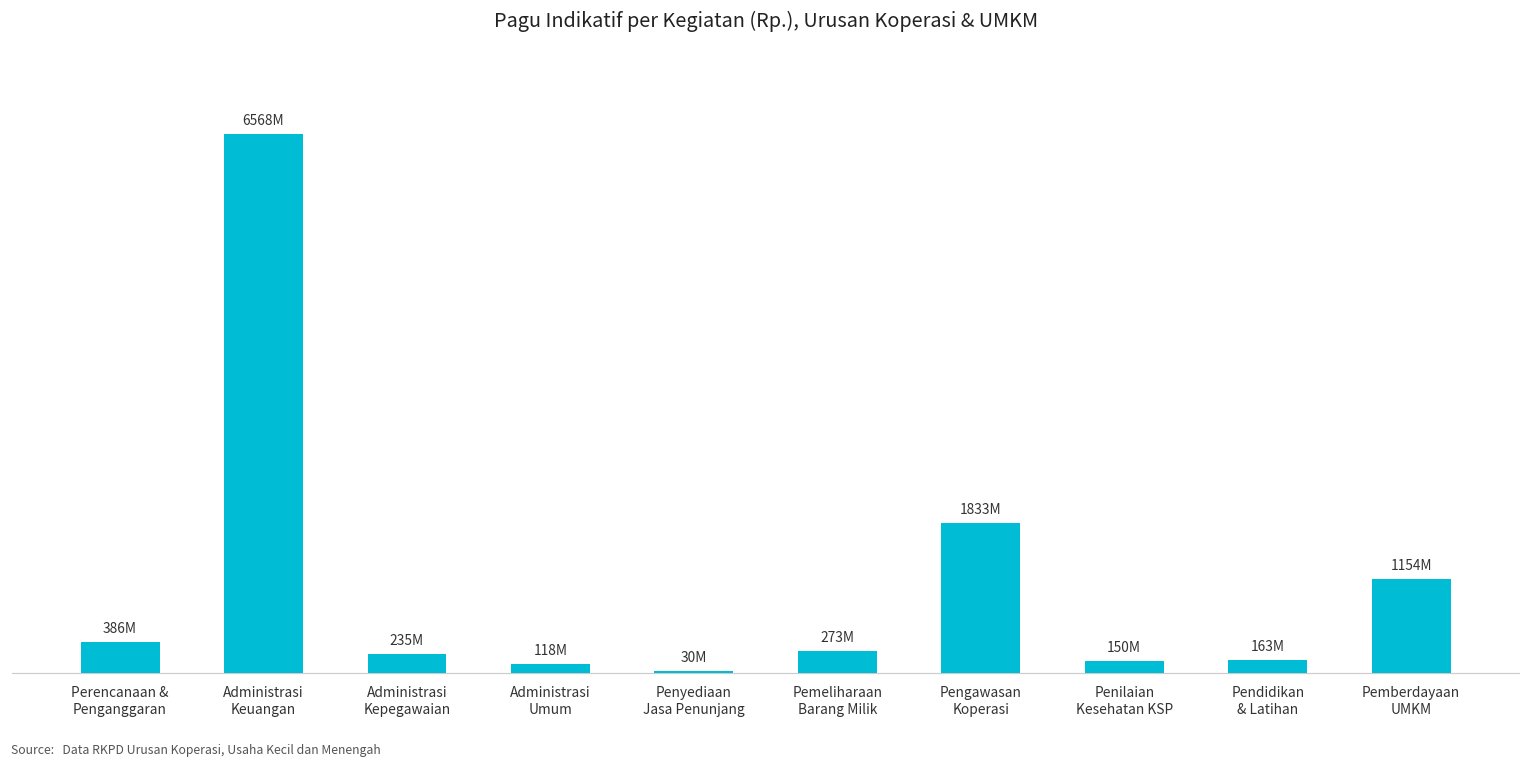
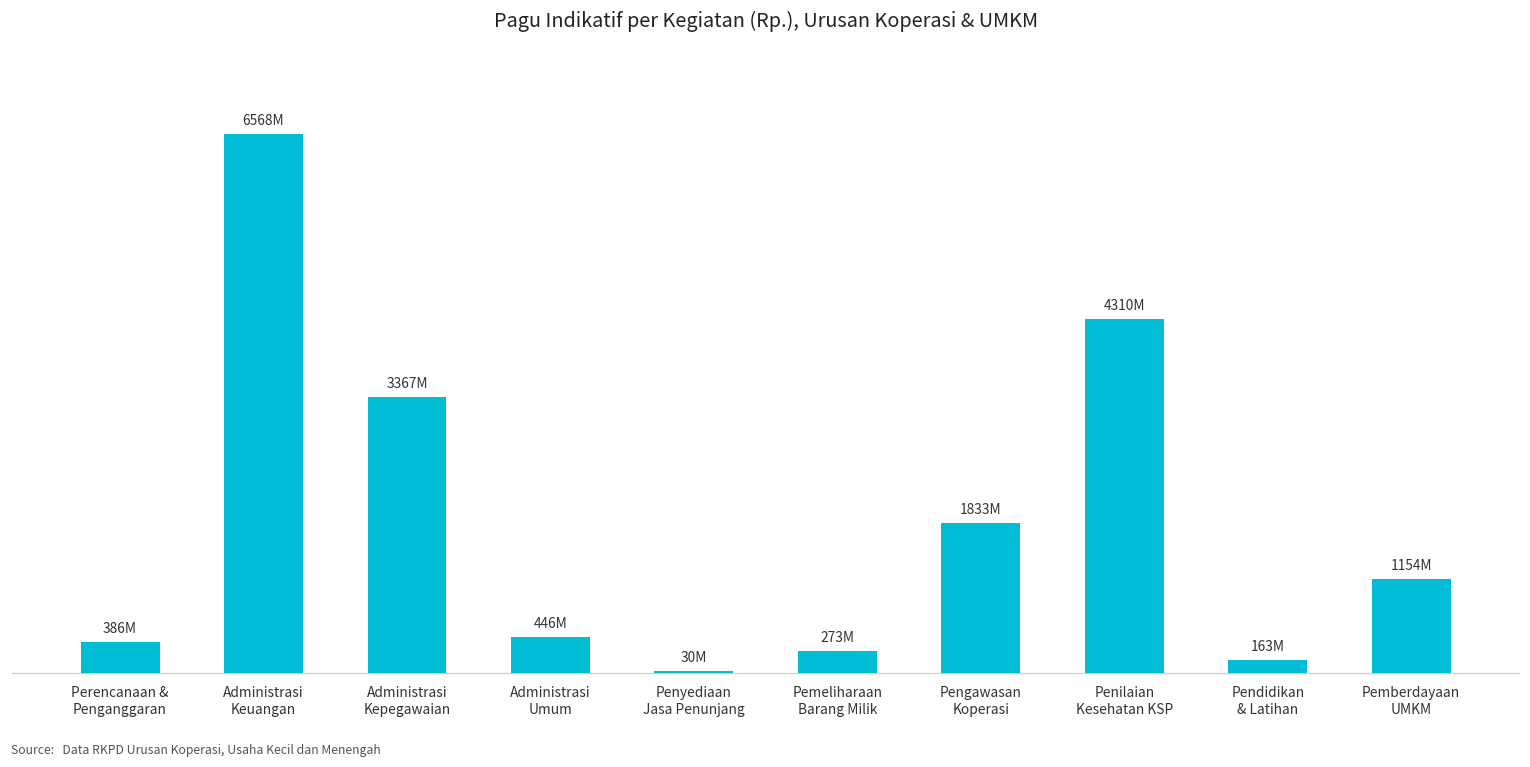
Administrasi Kepegawaian: 235M -> 3367M
Administrasi Umum: 118M -> 446M
Penilaian Kesehatan KSP: 150M -> 4310M
